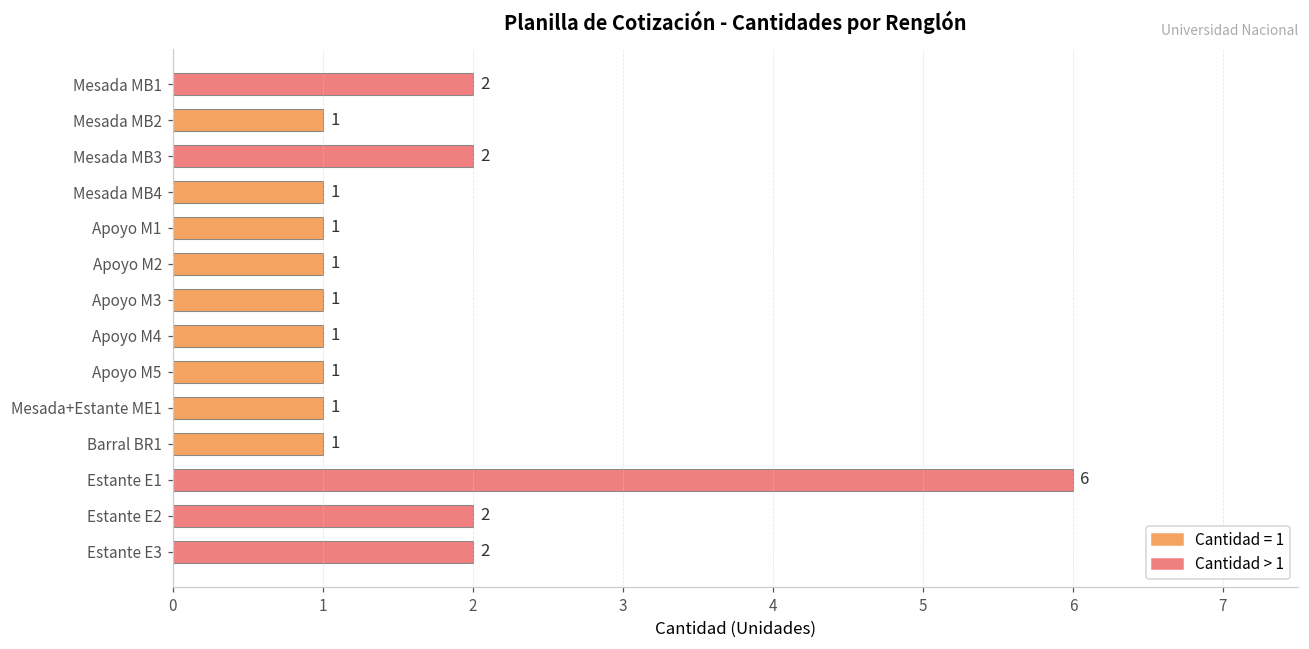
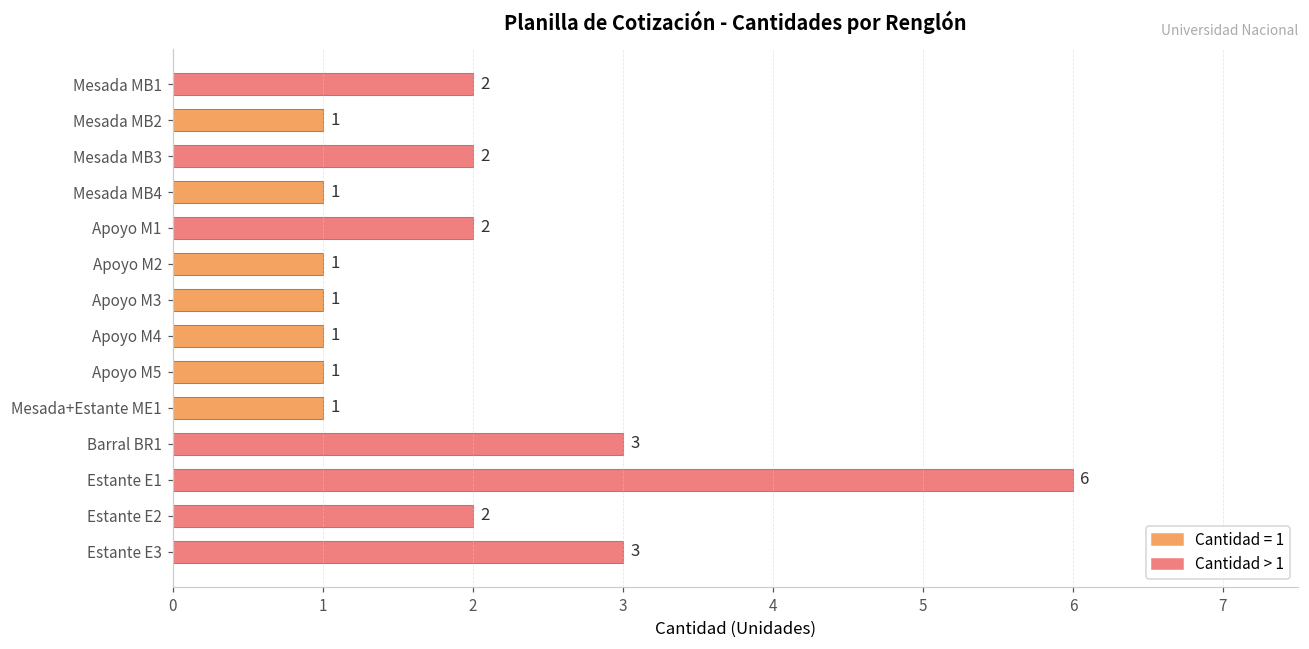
Apoyo M1: 1 -> 2
Barral BR1: 1 -> 3
Estante E3: 2 -> 3
